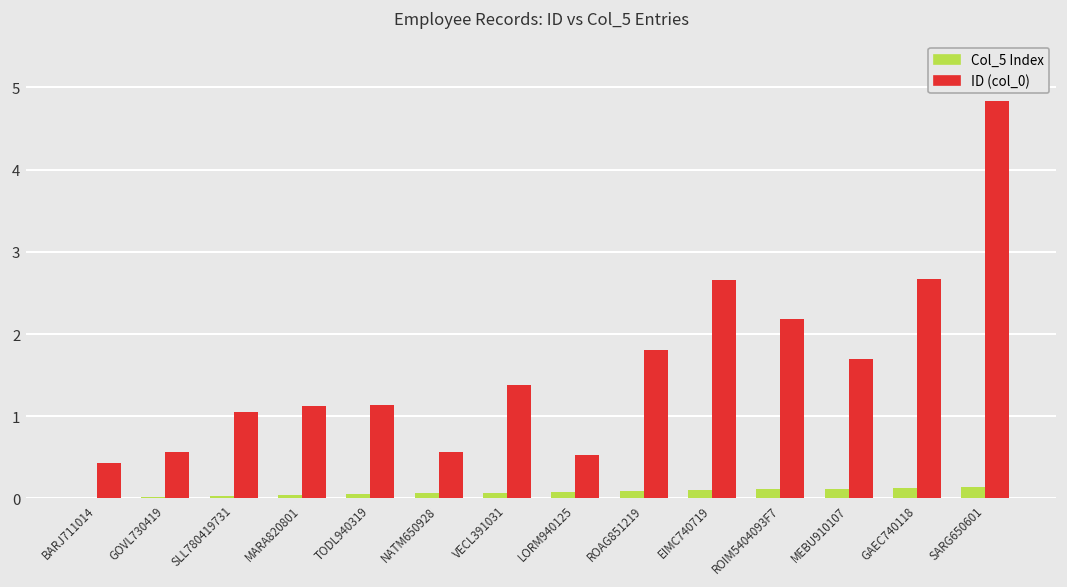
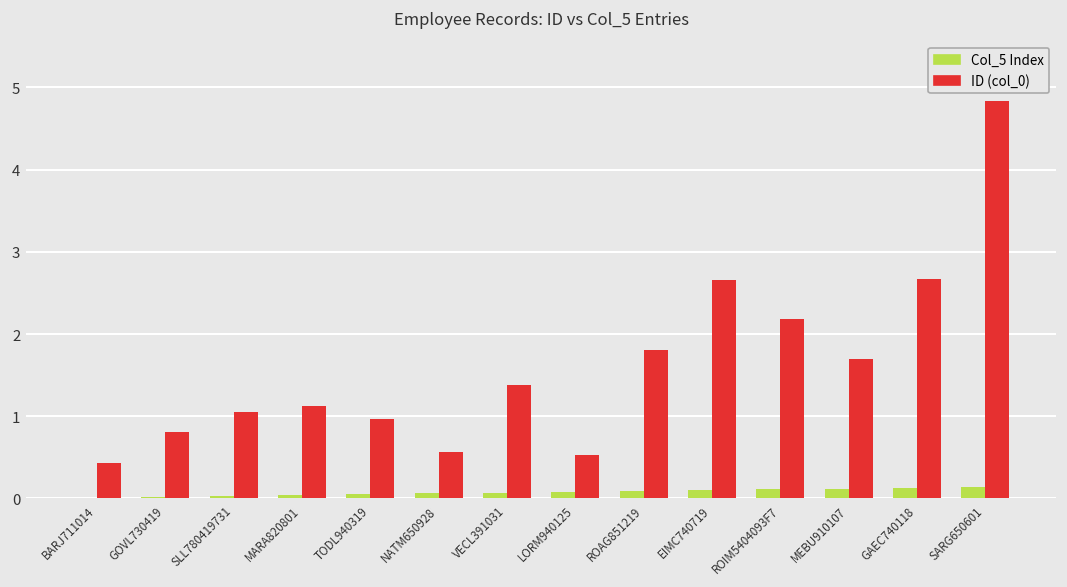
ID (col_0), GOVL730419: 0.6 -> 0.8
ID (col_0), TODL940319: 1.1 -> 1.0
